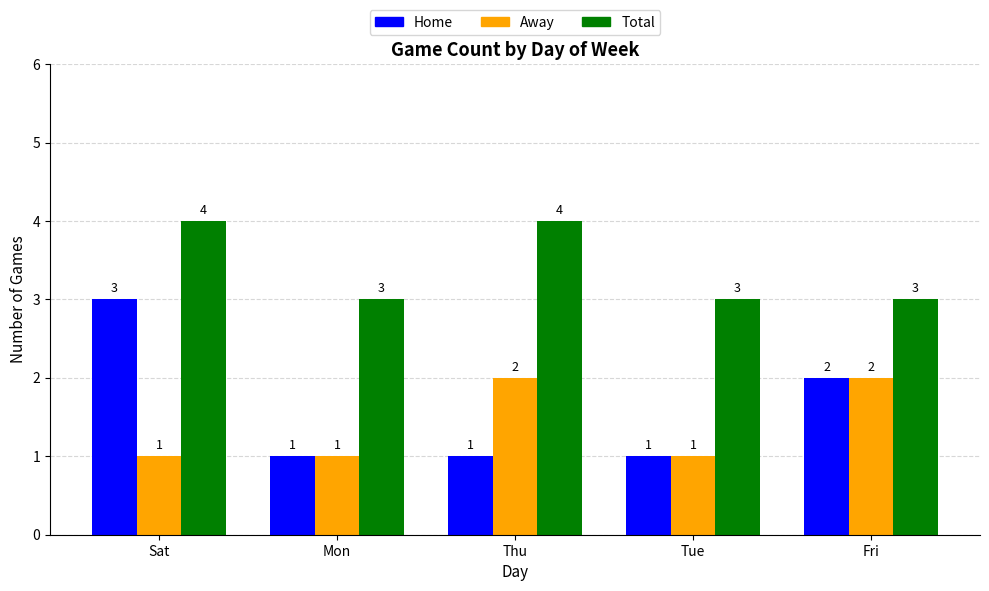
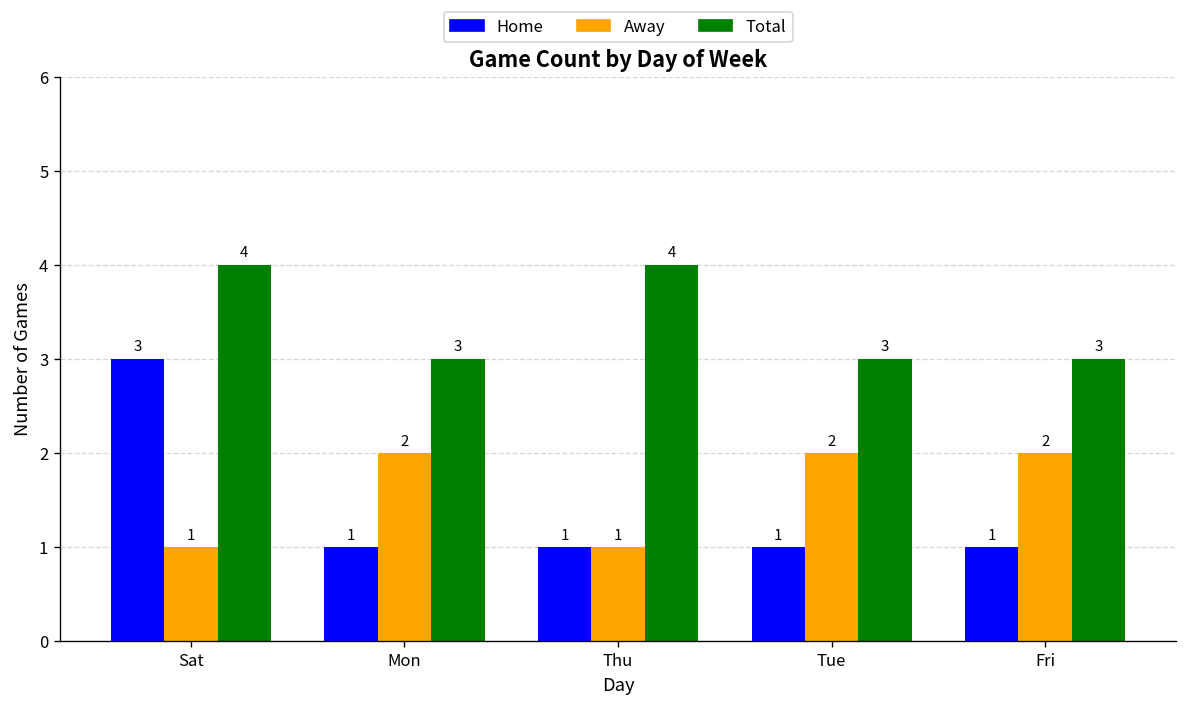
Away, Mon: 1 -> 2
Away, Thu: 2 -> 1
Away, Tue: 1 -> 2
Home, Fri: 2 -> 1
